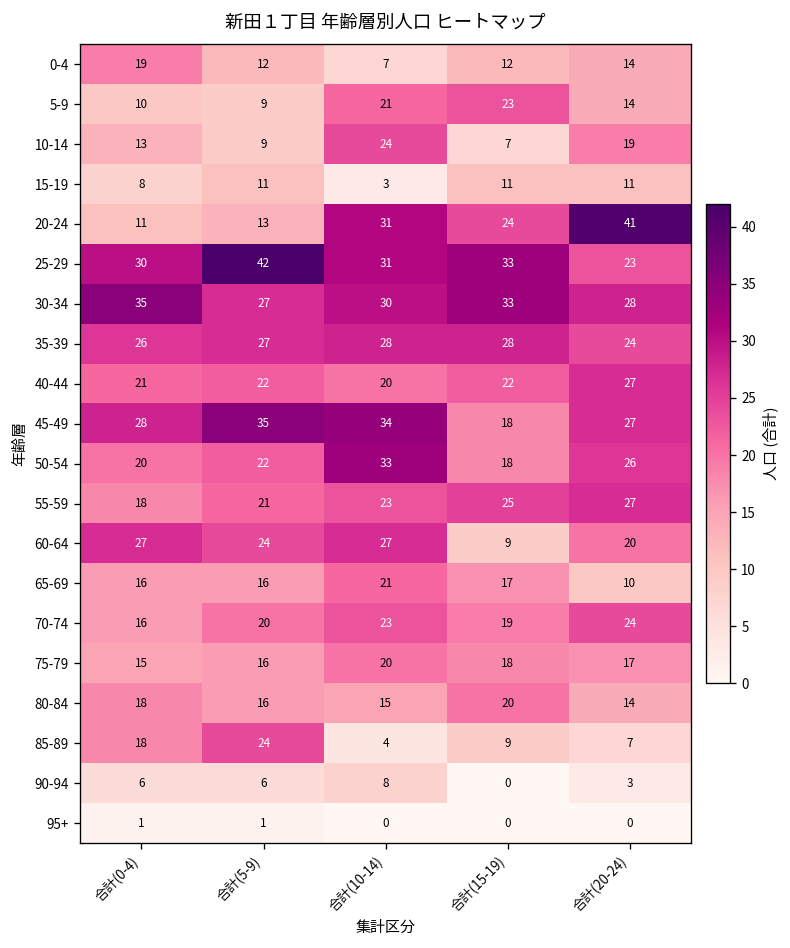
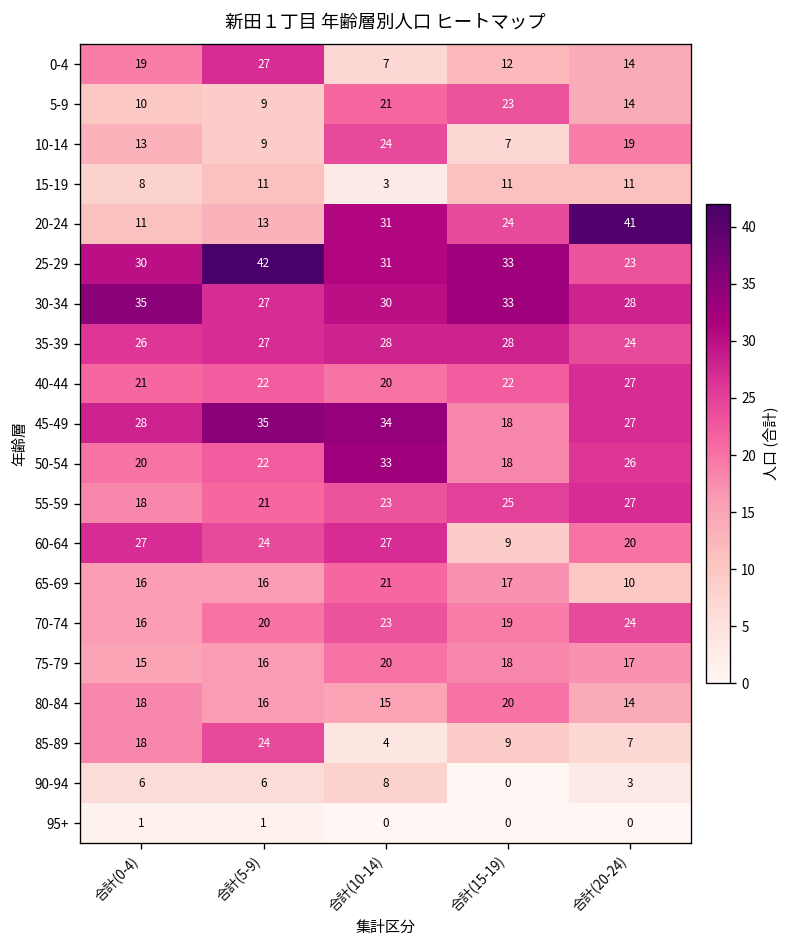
0-4, 合計(5-9): 12 -> 27
